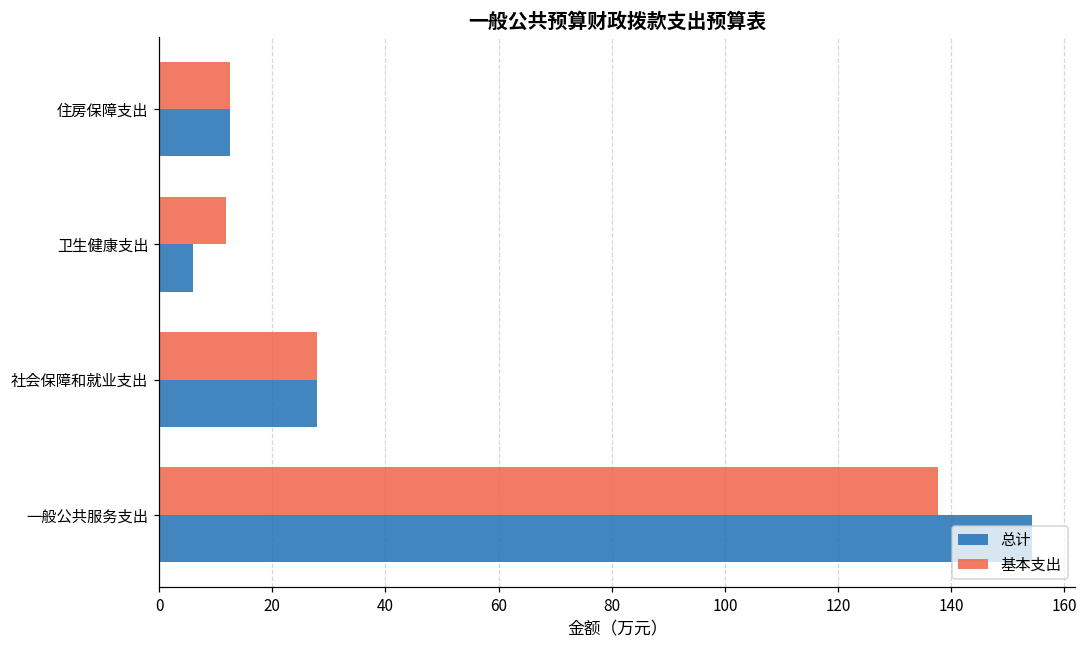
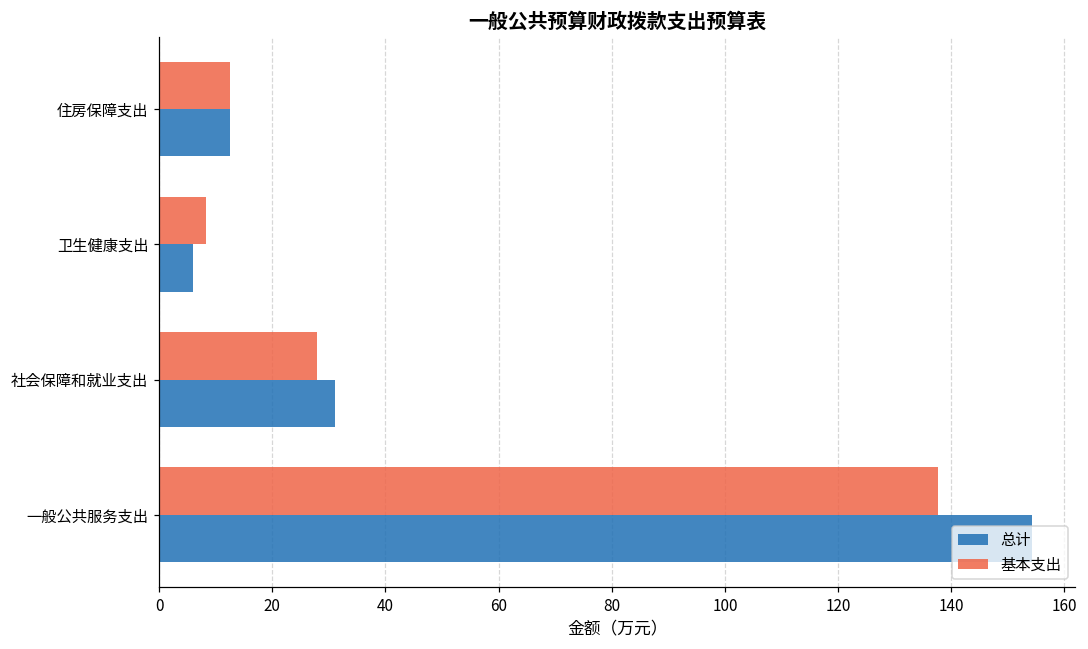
基本支出, 卫生健康支出: 12 -> 8
总计, 社会保障和就业支出: 28 -> 31
